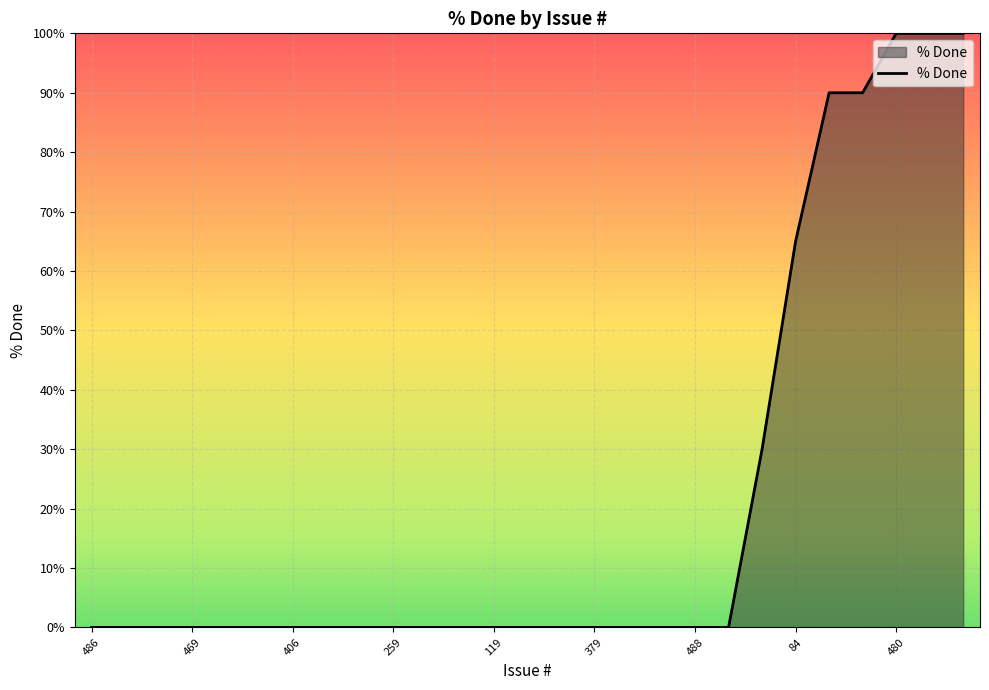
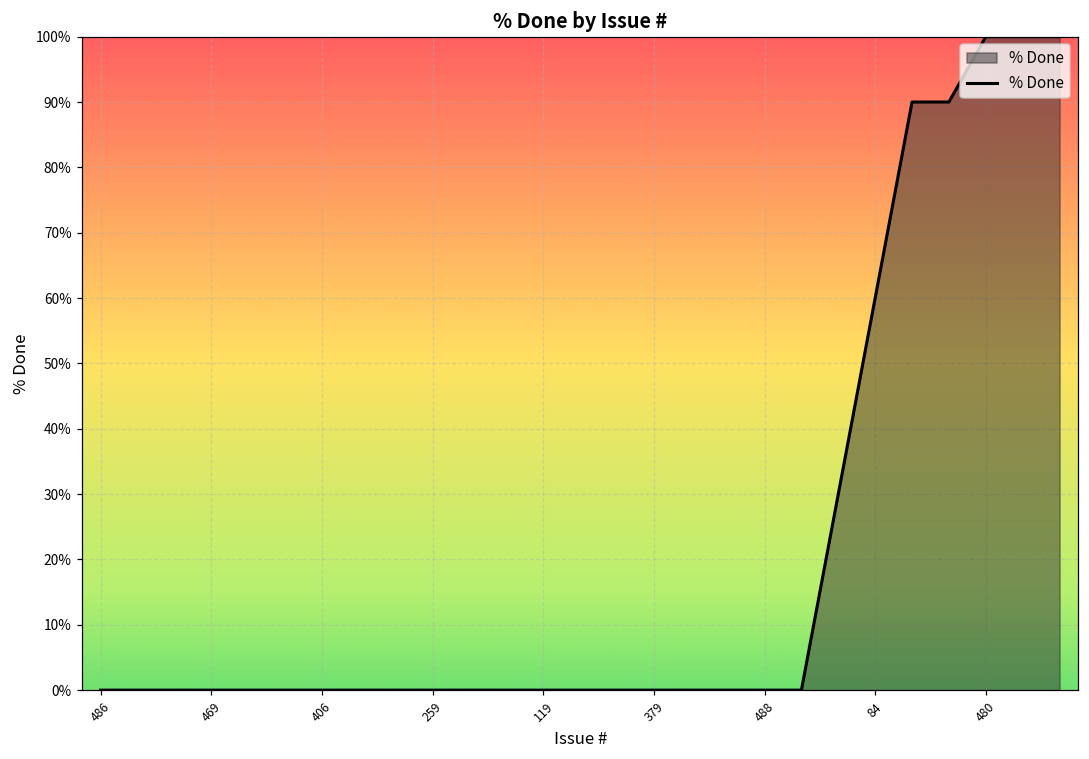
84: 65% -> 60%
